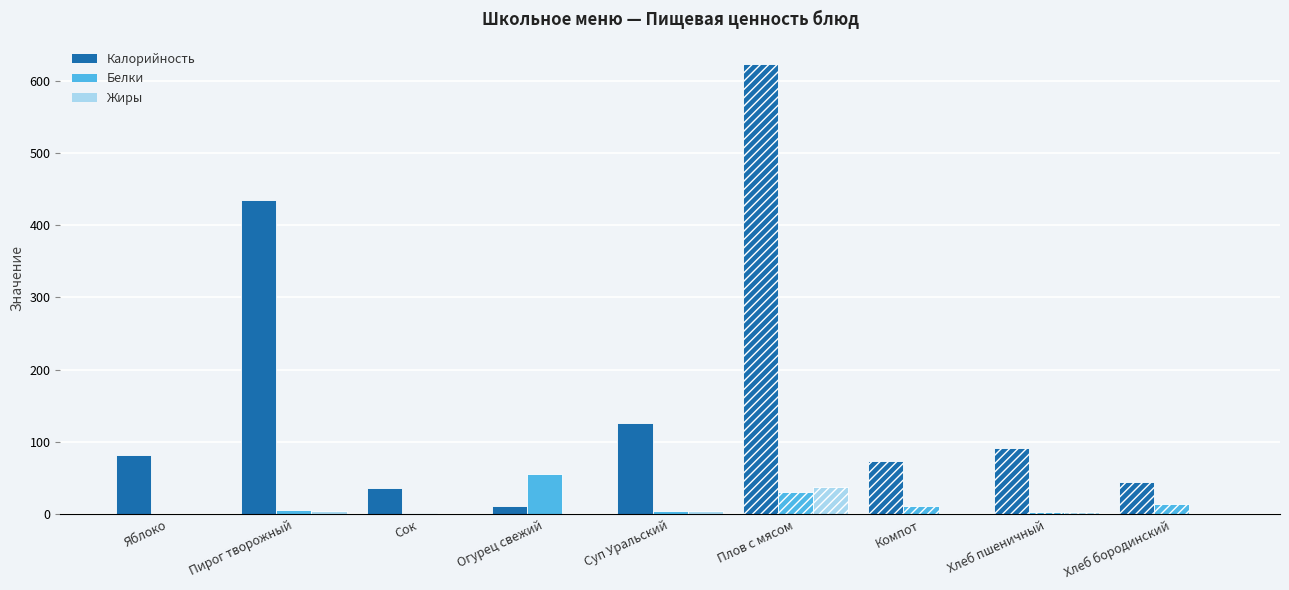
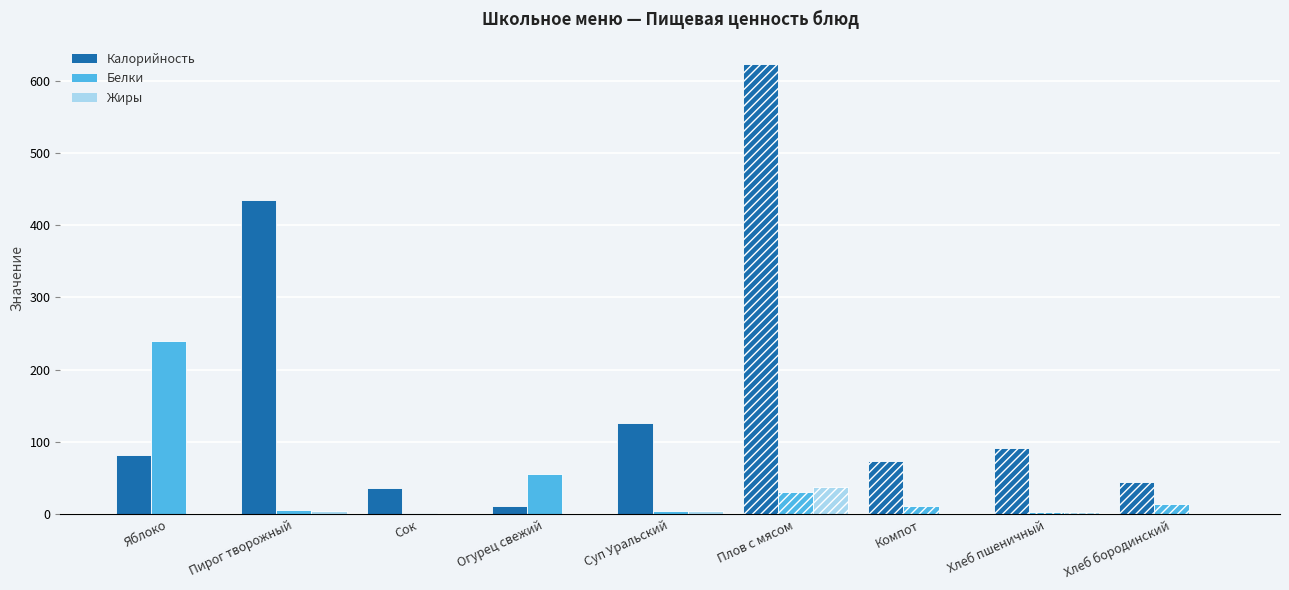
Яблоко: 0 -> 240
